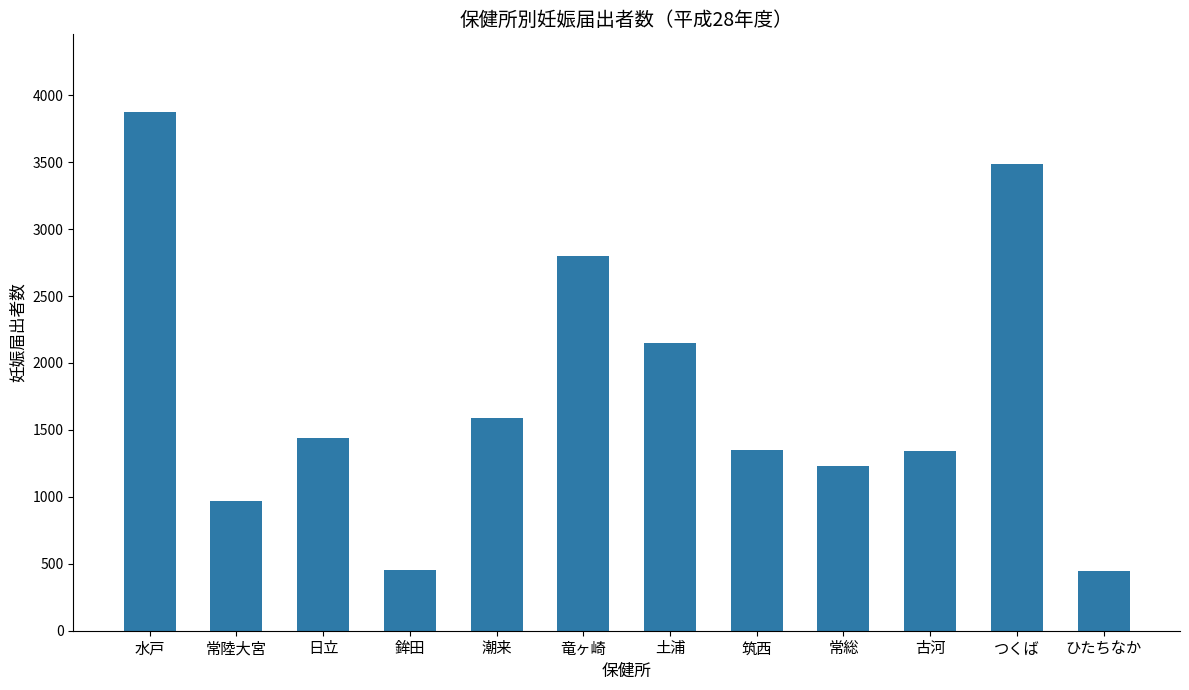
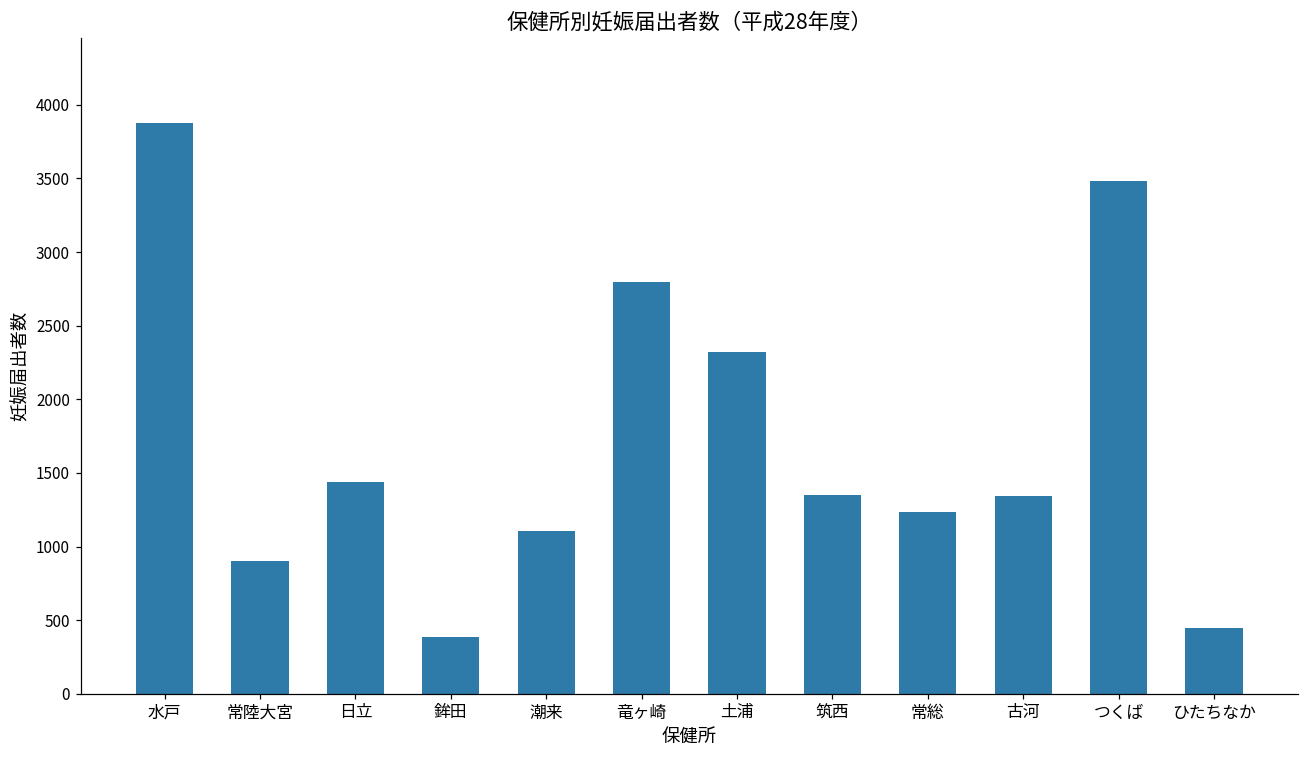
常陸大宮: 970 -> 900
鉾田: 460 -> 390
潮来: 1590 -> 1100
土浦: 2150 -> 2320
